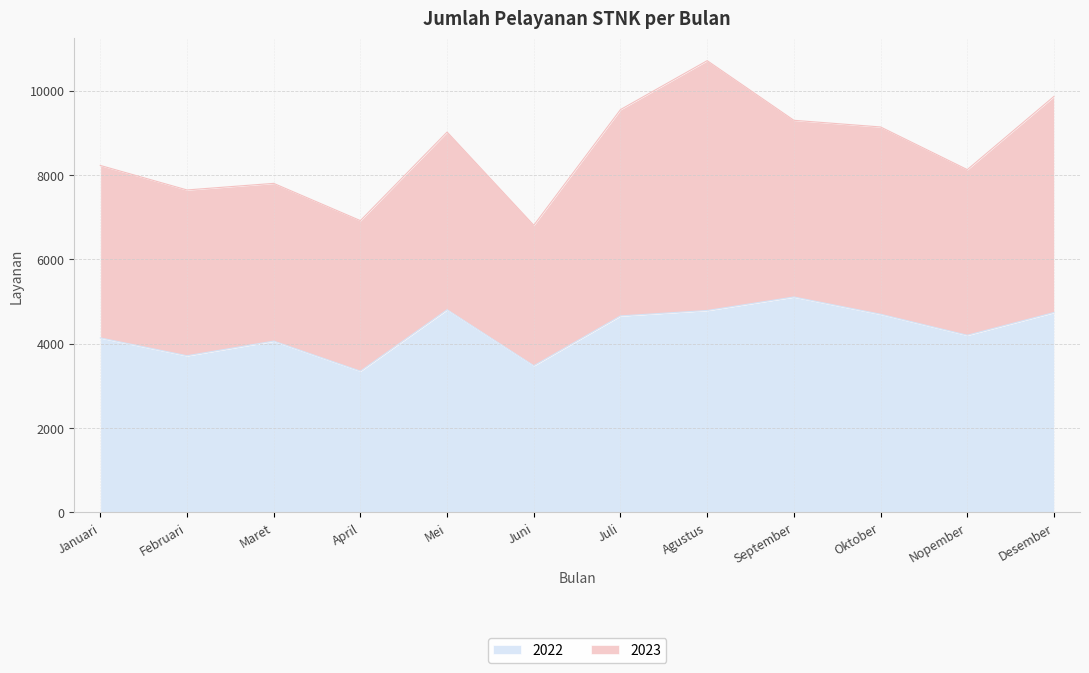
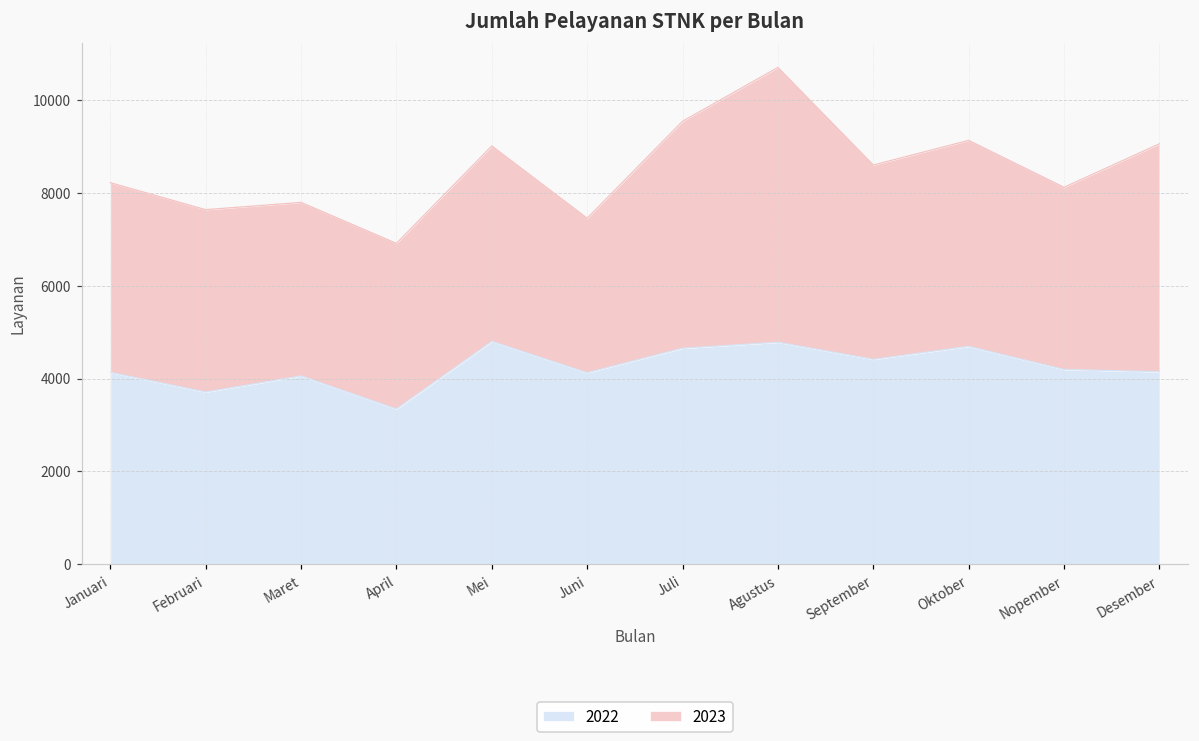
2022, Juni: 3500 -> 4100
2022, September: 5100 -> 4400
2022, Desember: 4700 -> 4200
2023, Desember: 5100 -> 4900
